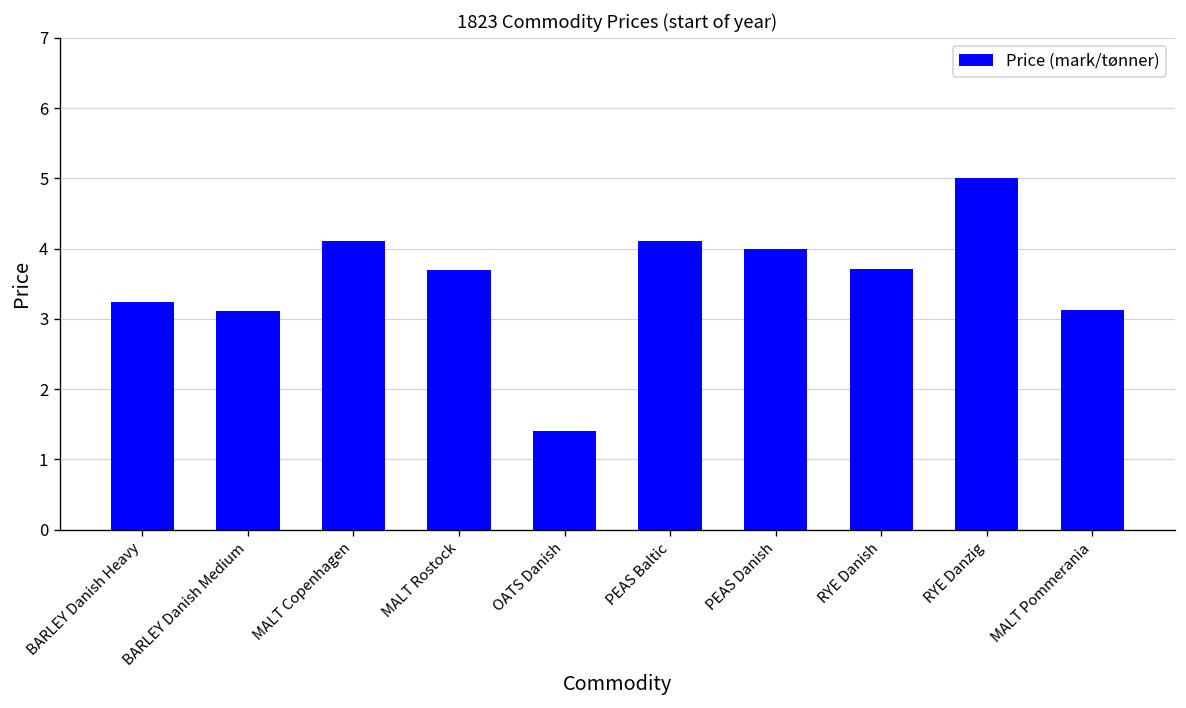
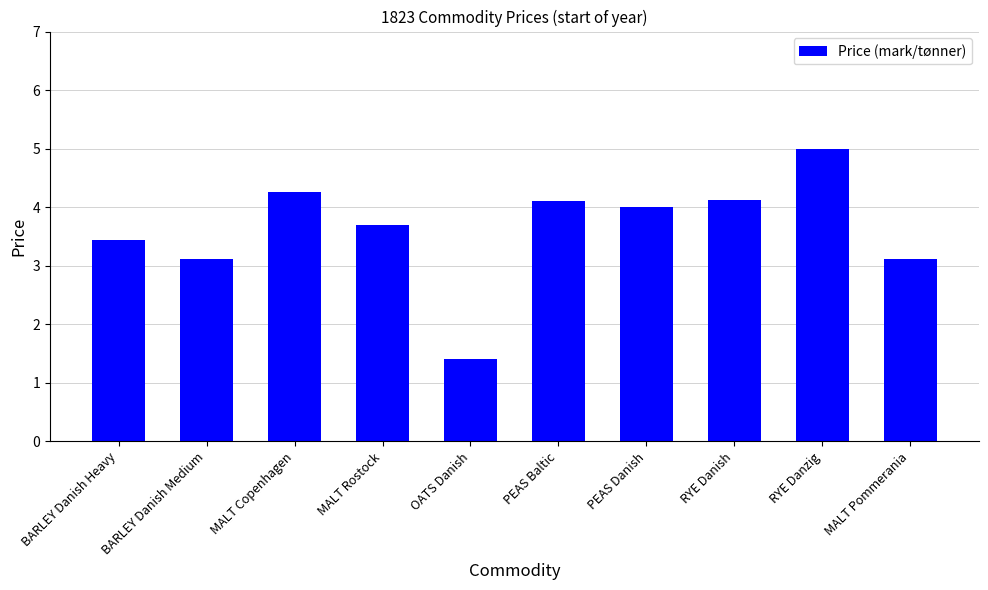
BARLEY Danish Heavy: 3.2 -> 3.4
MALT Copenhagen: 4.1 -> 4.3
RYE Danish: 3.7 -> 4.1
